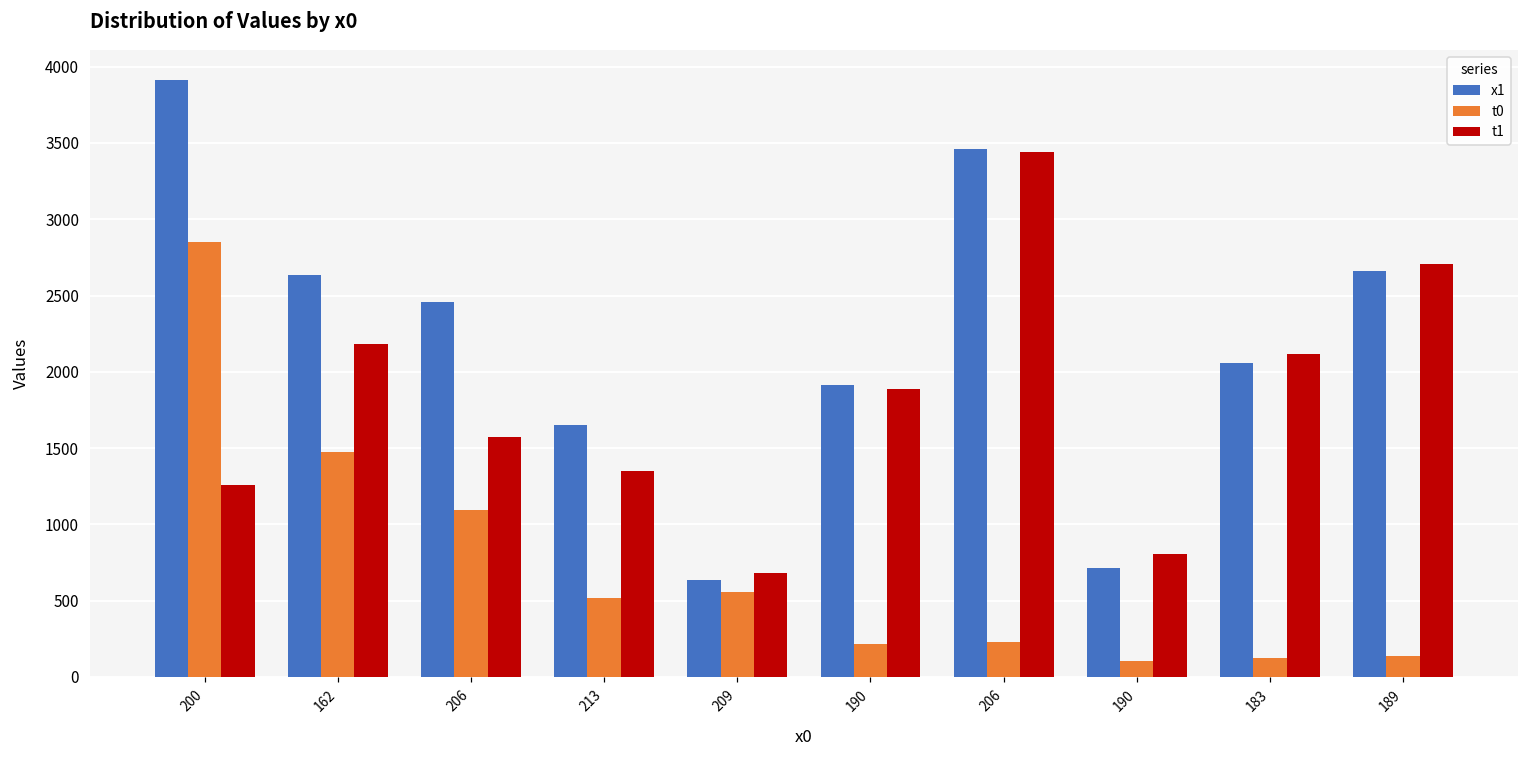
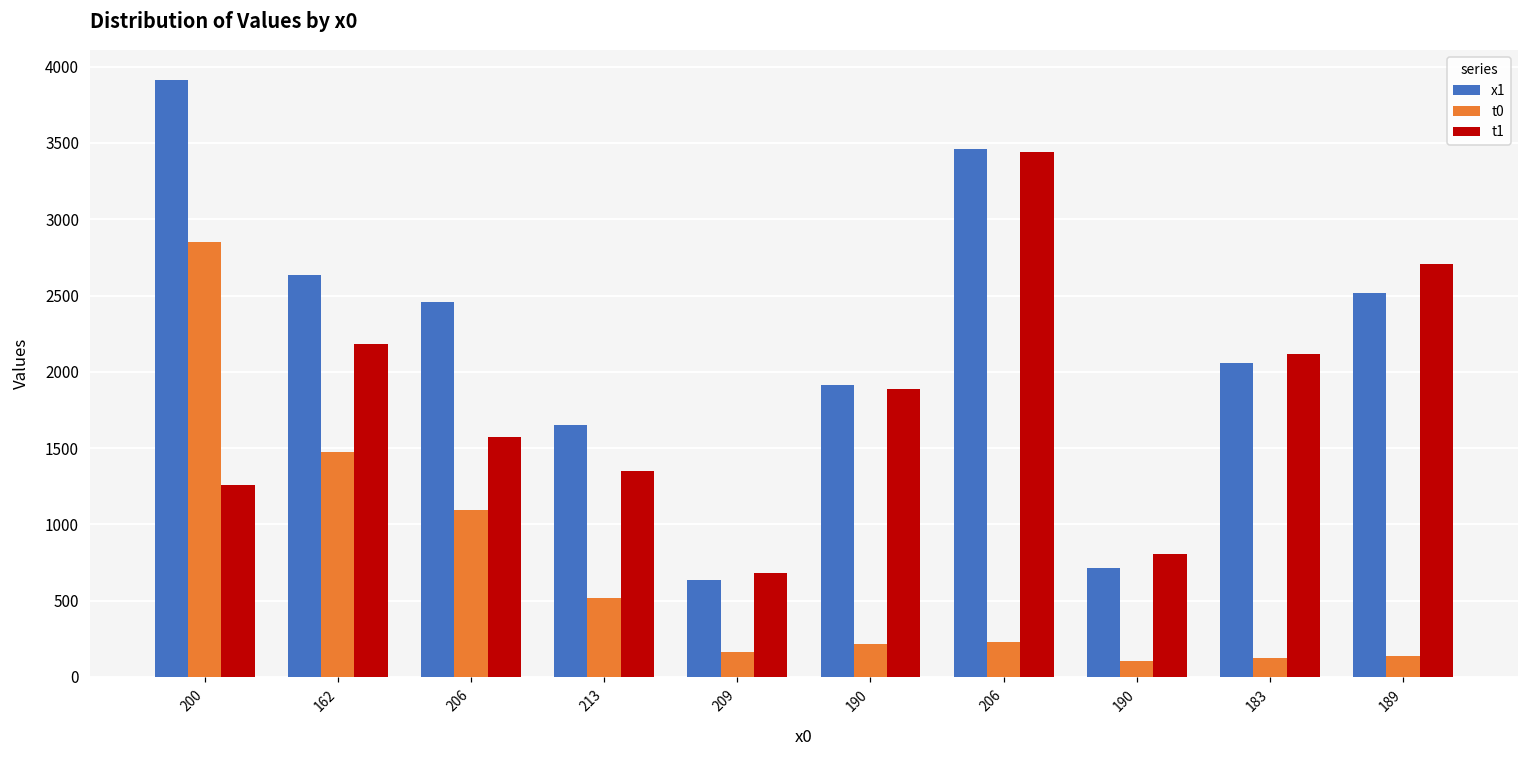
t0, 209: 560 -> 160
x1, 189: 2660 -> 2510
